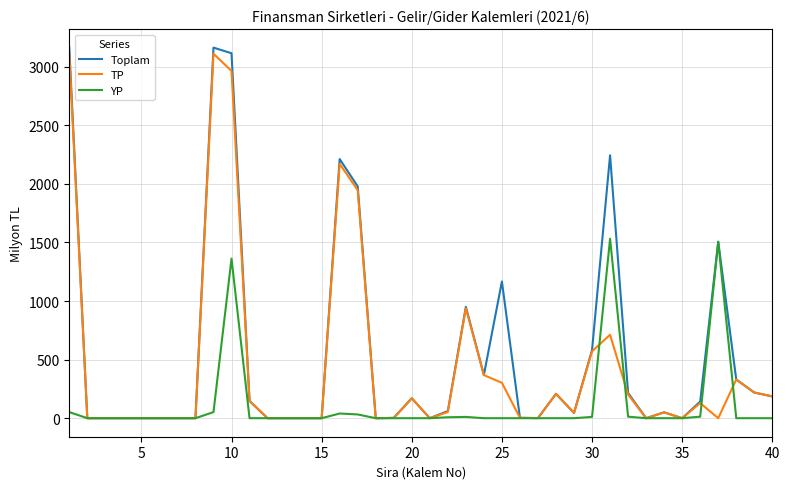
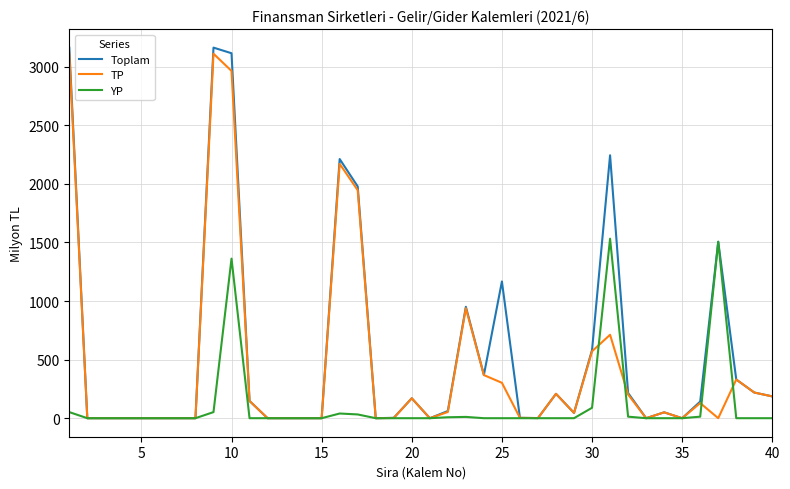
YP, 30: 10 -> 90
